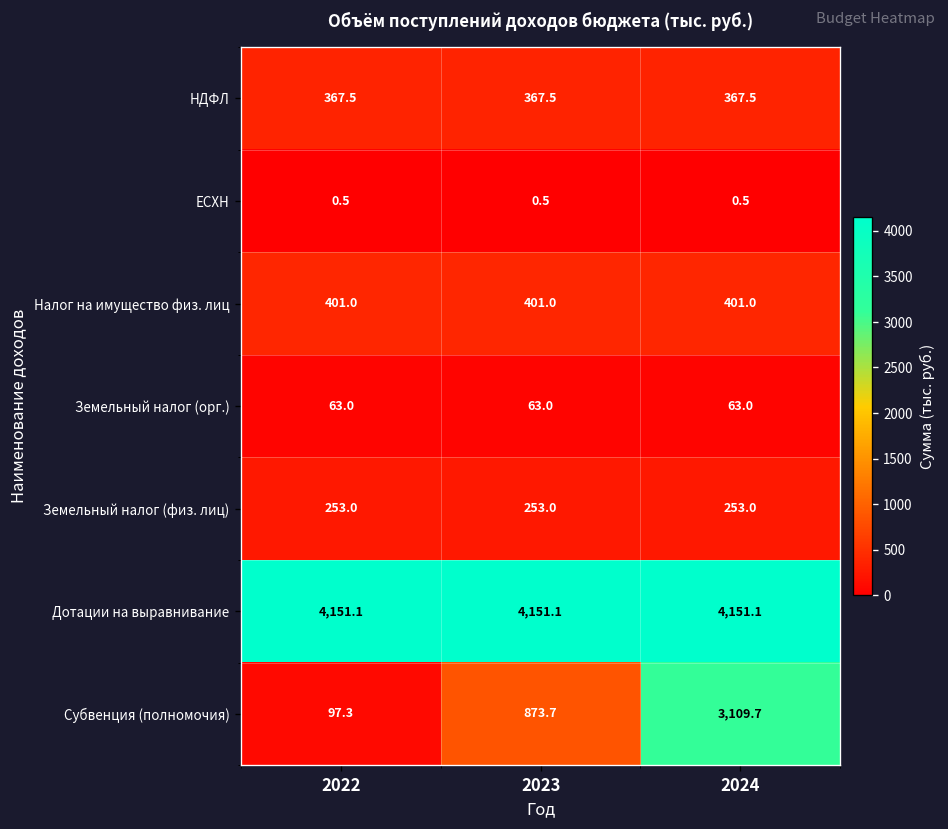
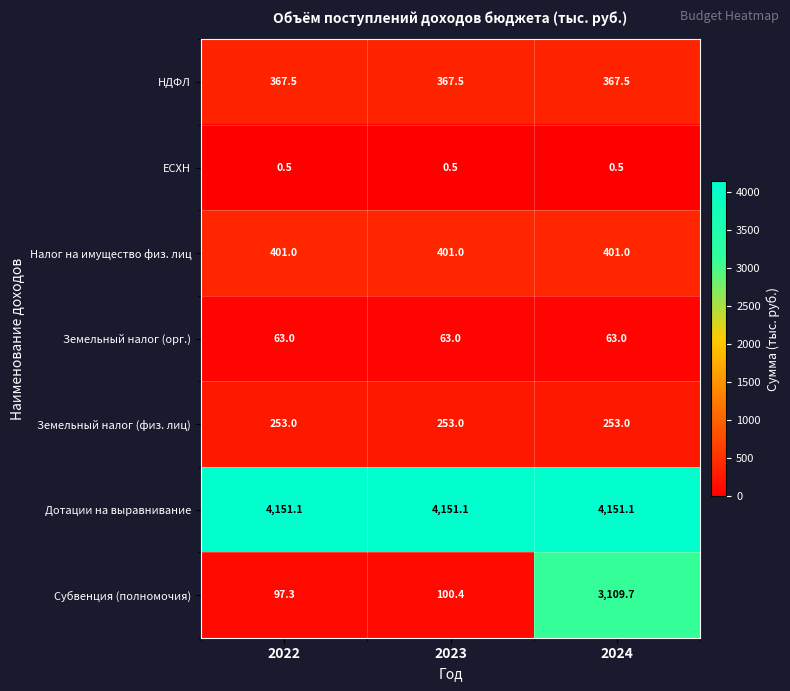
Субвенция (полномочия), 2023: 873.7 -> 100.4
